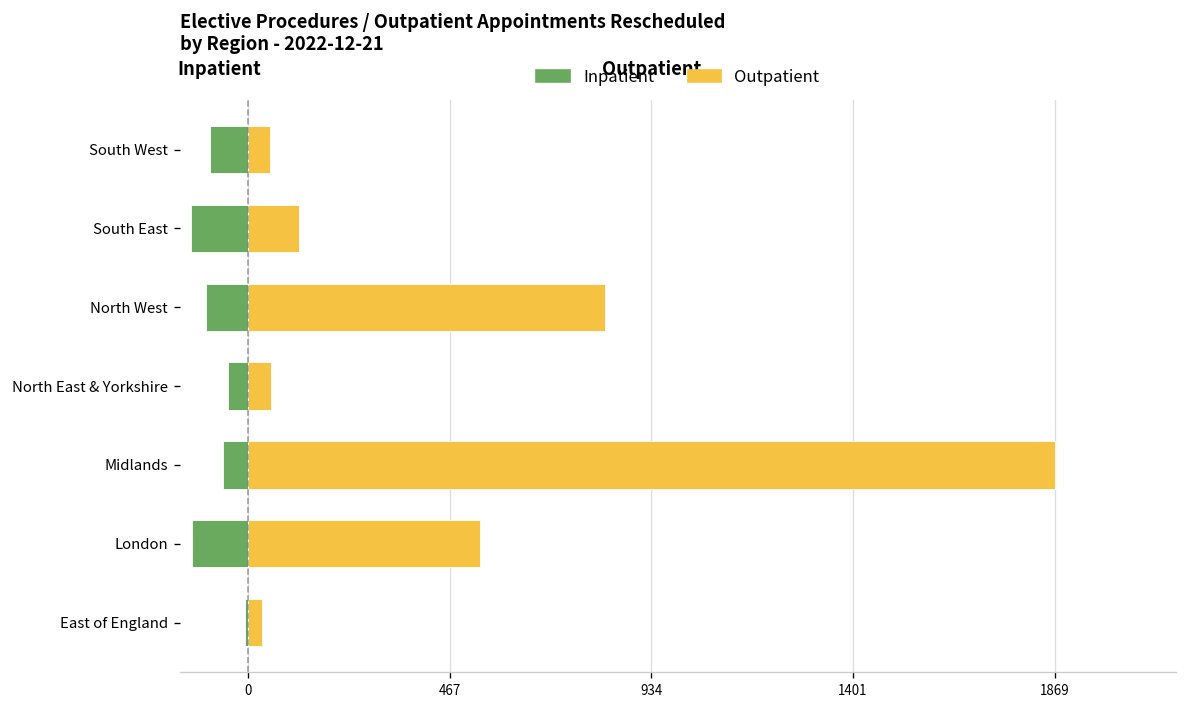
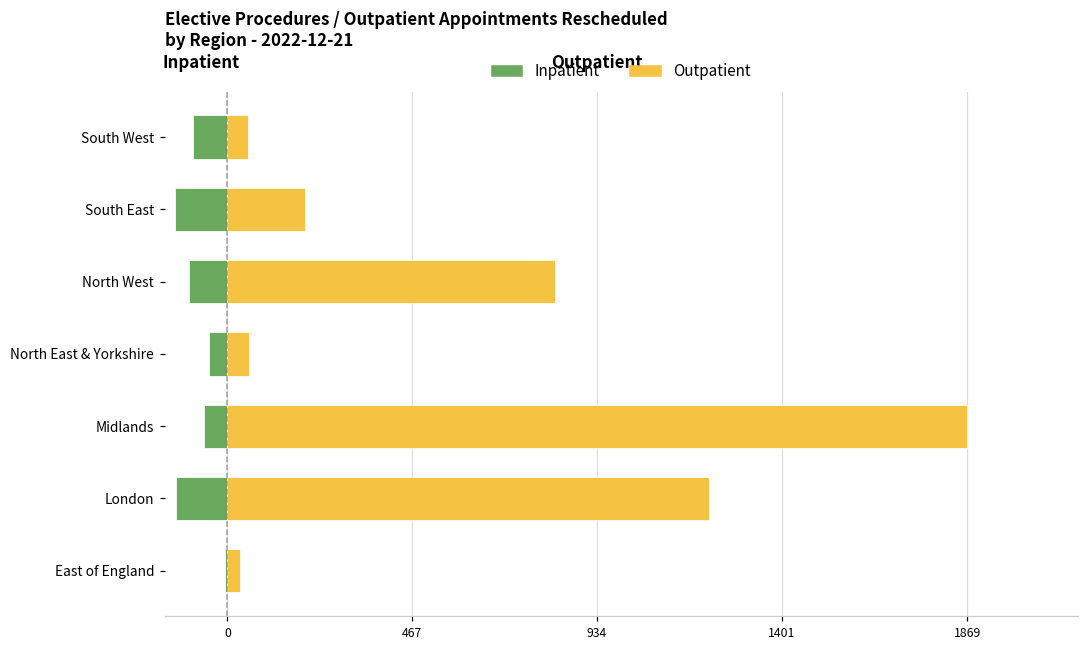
Outpatient, South East: 120 -> 200
Outpatient, London: 540 -> 1220
